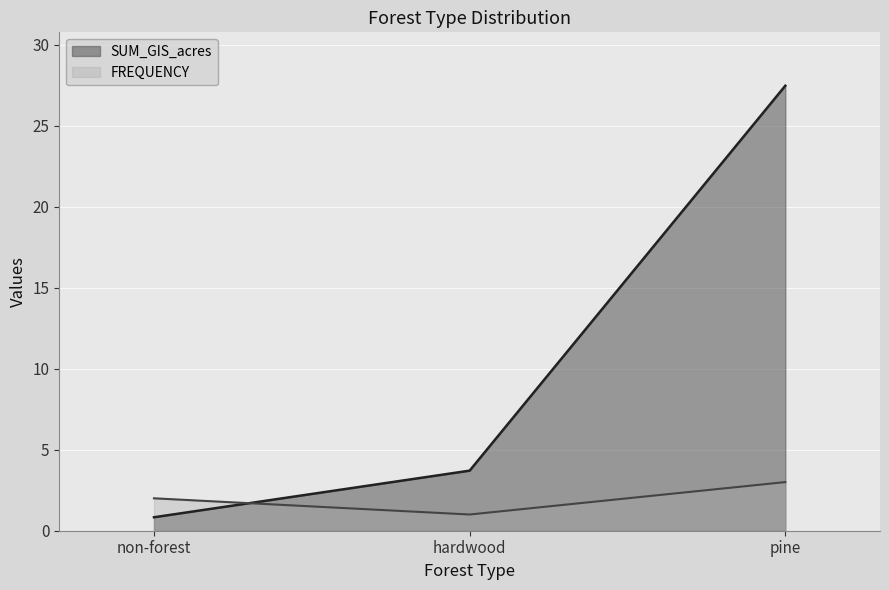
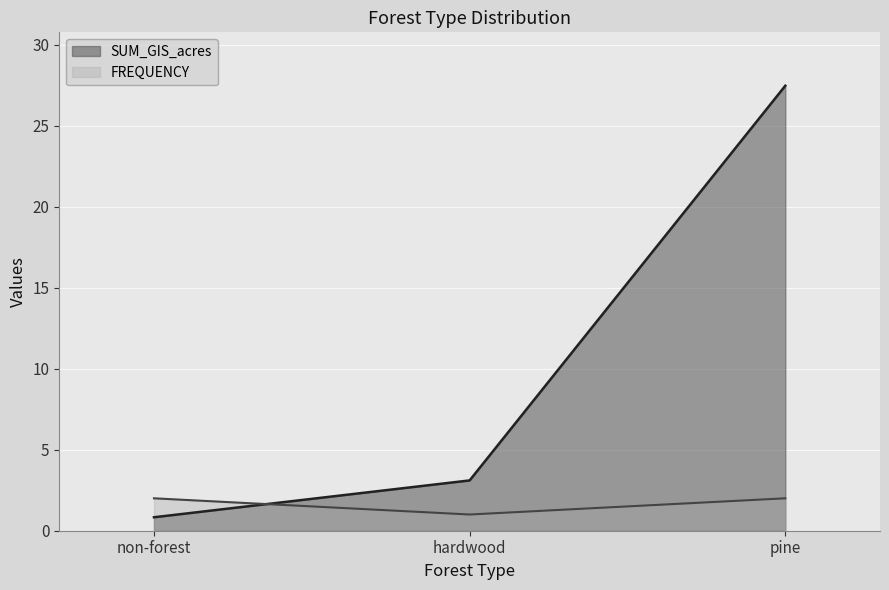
SUM_GIS_acres, hardwood: 3.7 -> 3.1
FREQUENCY, pine: 3 -> 2
